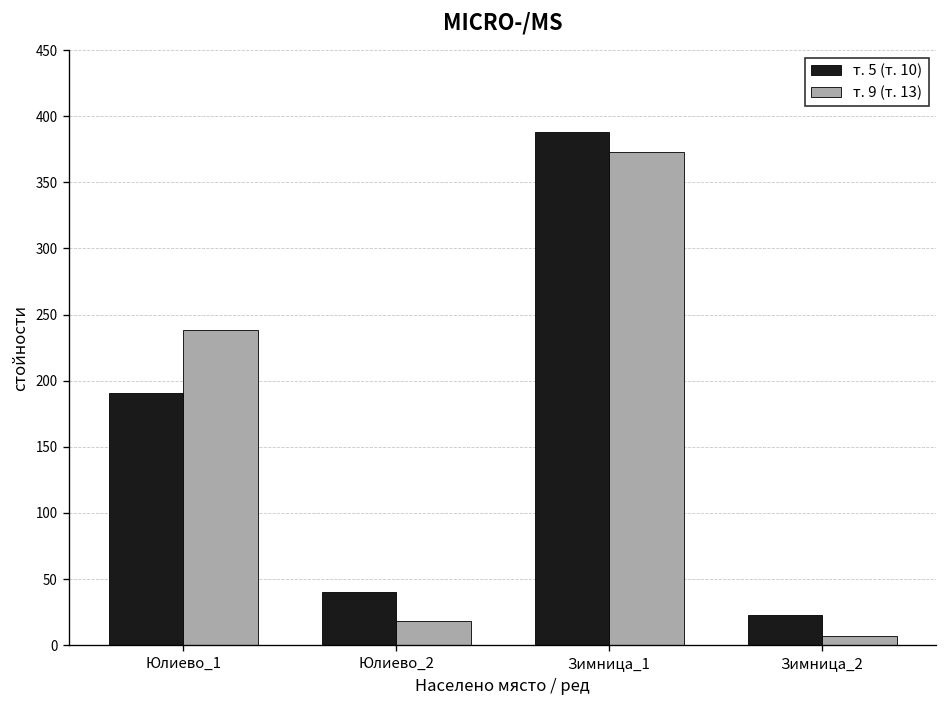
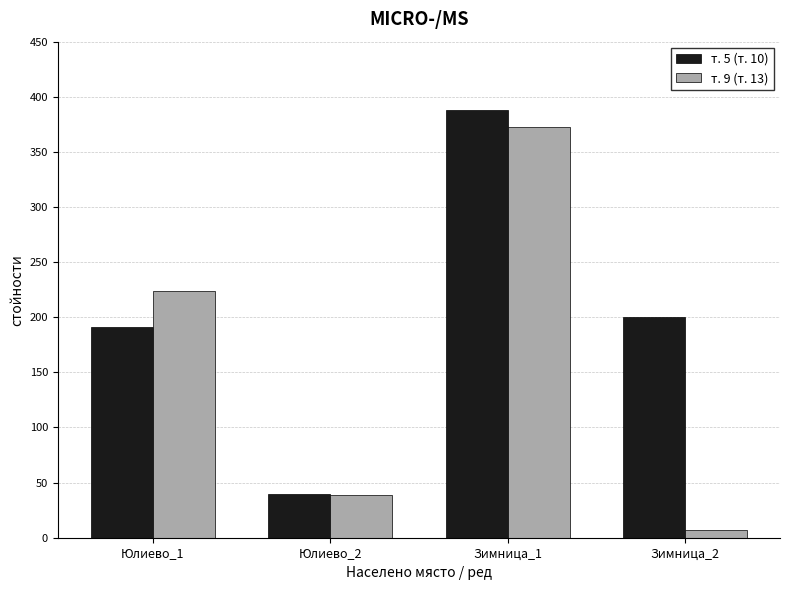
т. 9 (т. 13), Юлиево_1: 238 -> 224
т. 9 (т. 13), Юлиево_2: 18 -> 39
т. 5 (т. 10), Зимница_2: 23 -> 200
